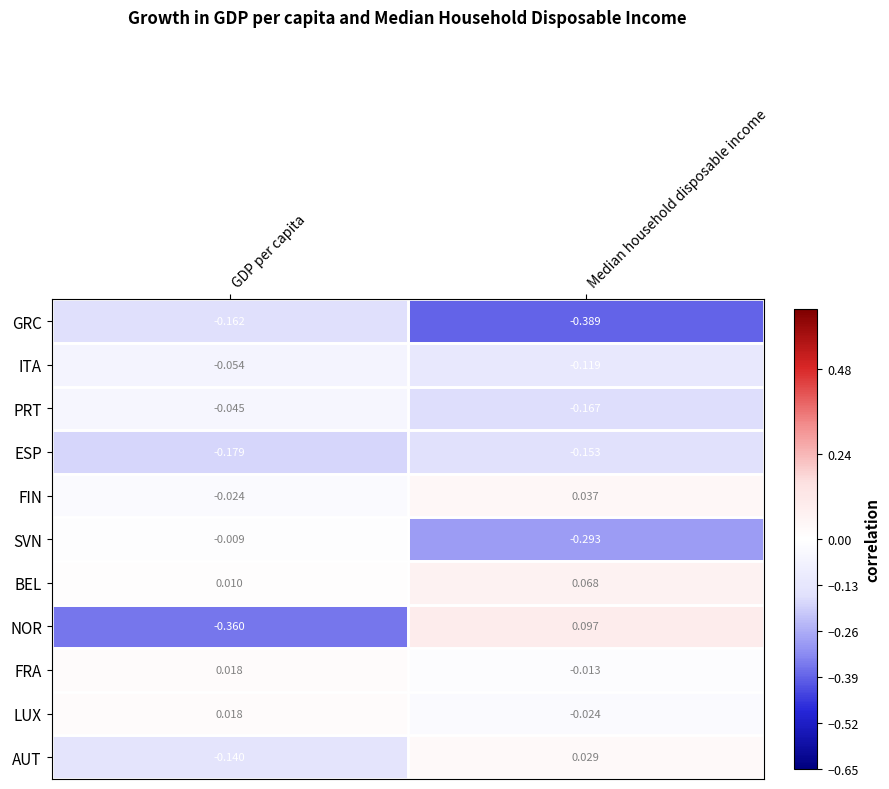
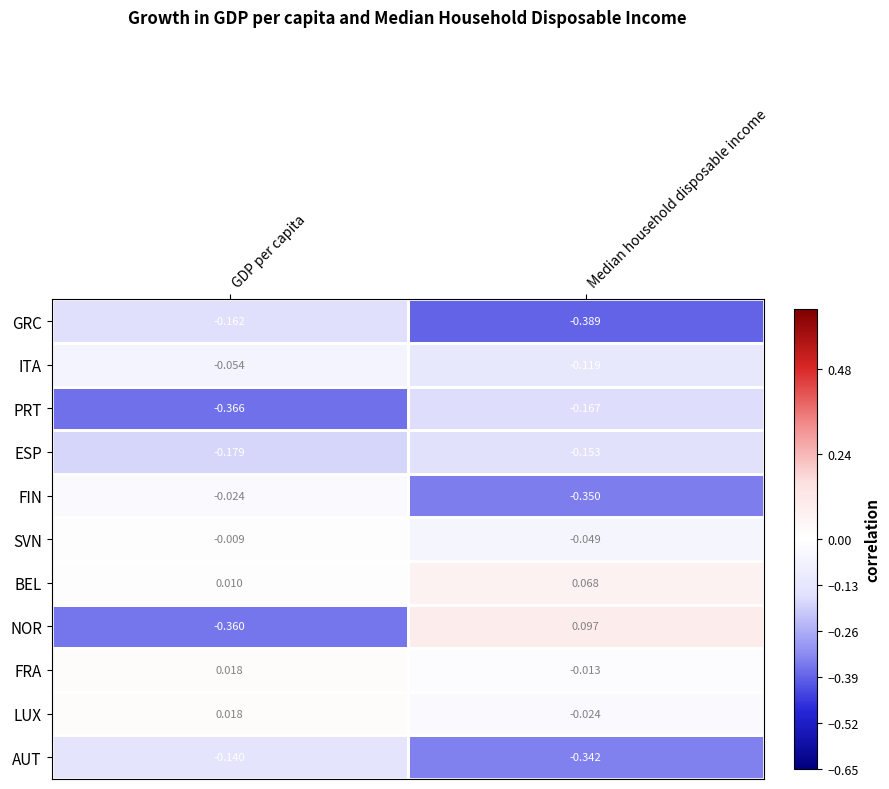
PRT, GDP per capita: -0.045 -> -0.366
FIN, Median household disposable income: 0.037 -> -0.350
SVN, Median household disposable income: -0.293 -> -0.049
AUT, Median household disposable income: 0.029 -> -0.342
